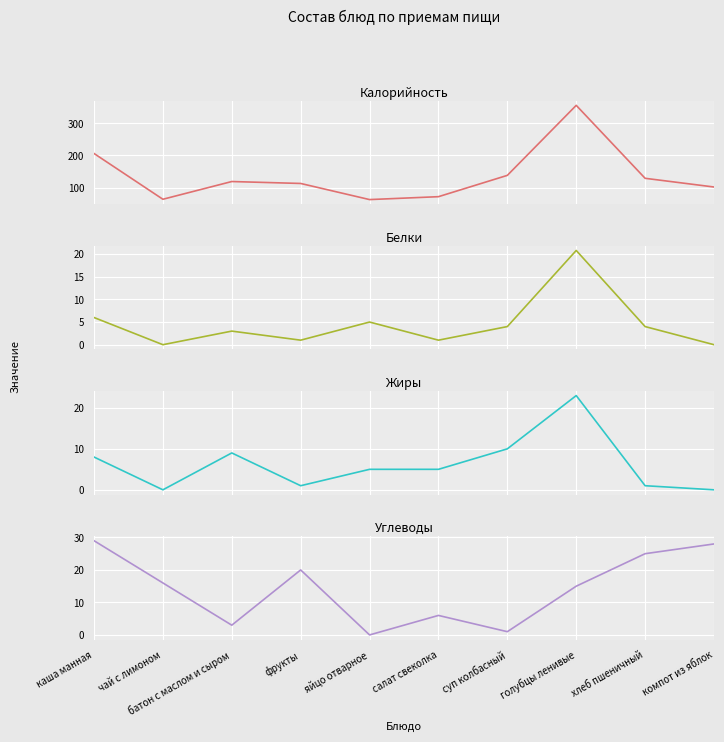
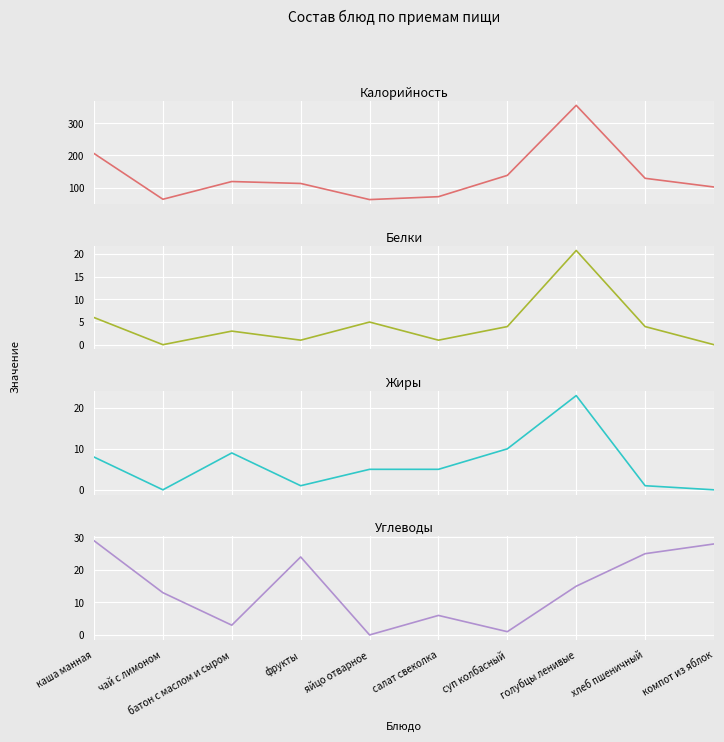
Углеводы, чай с лимоном: 16 -> 13
Углеводы, фрукты: 20 -> 24
